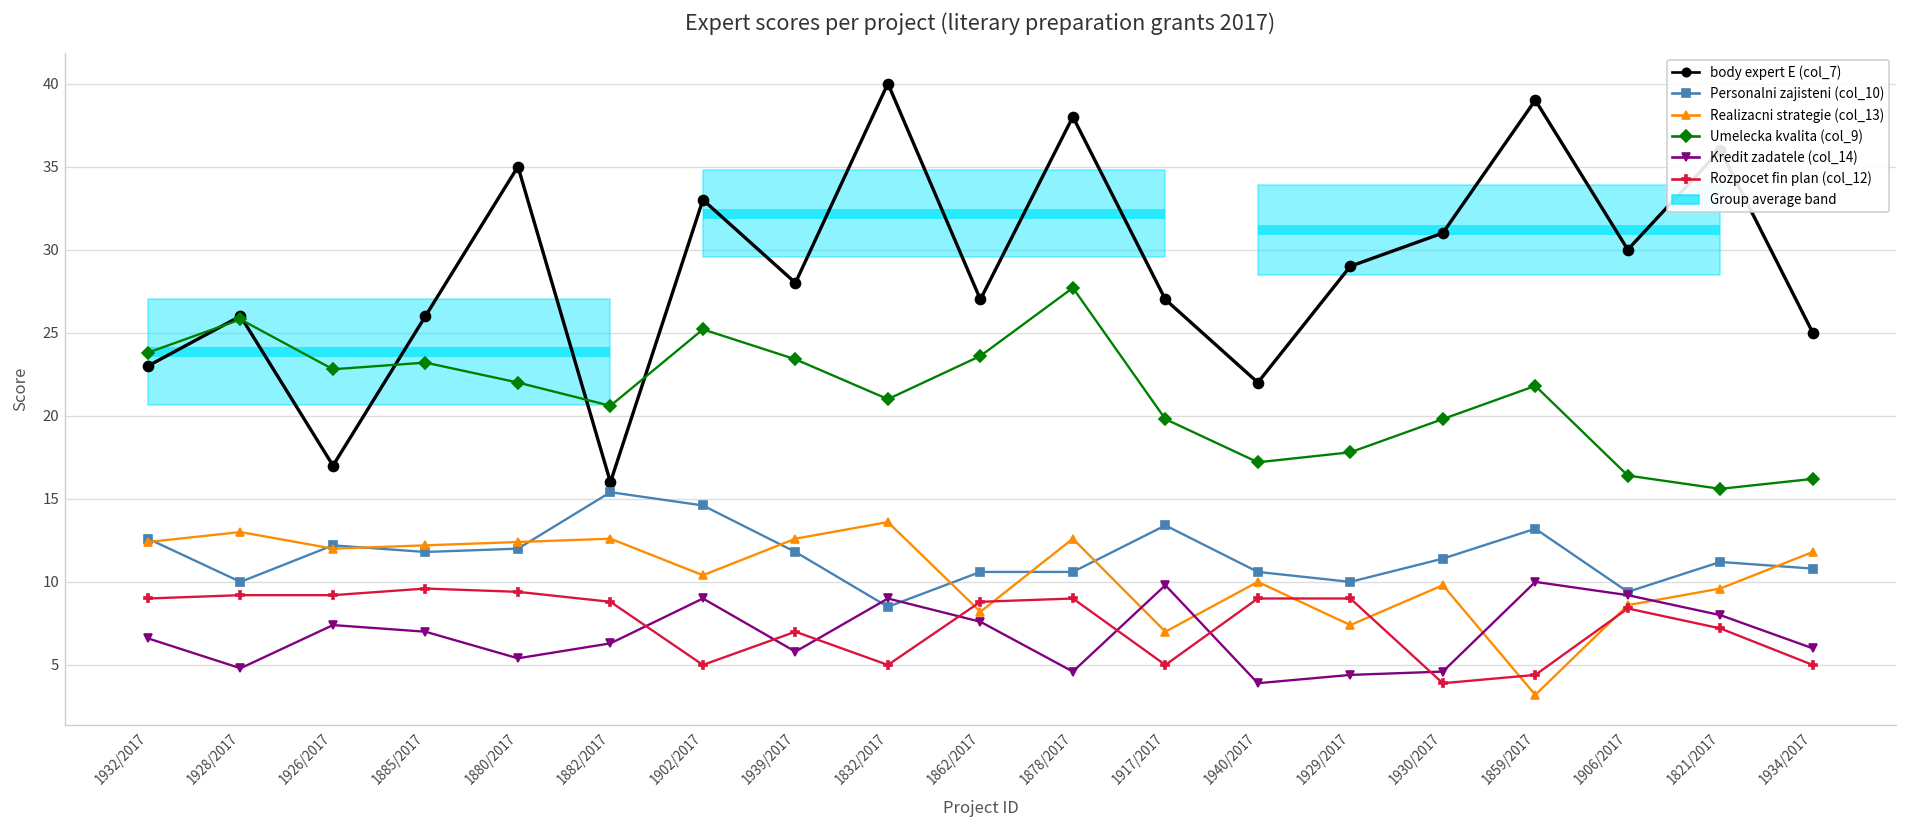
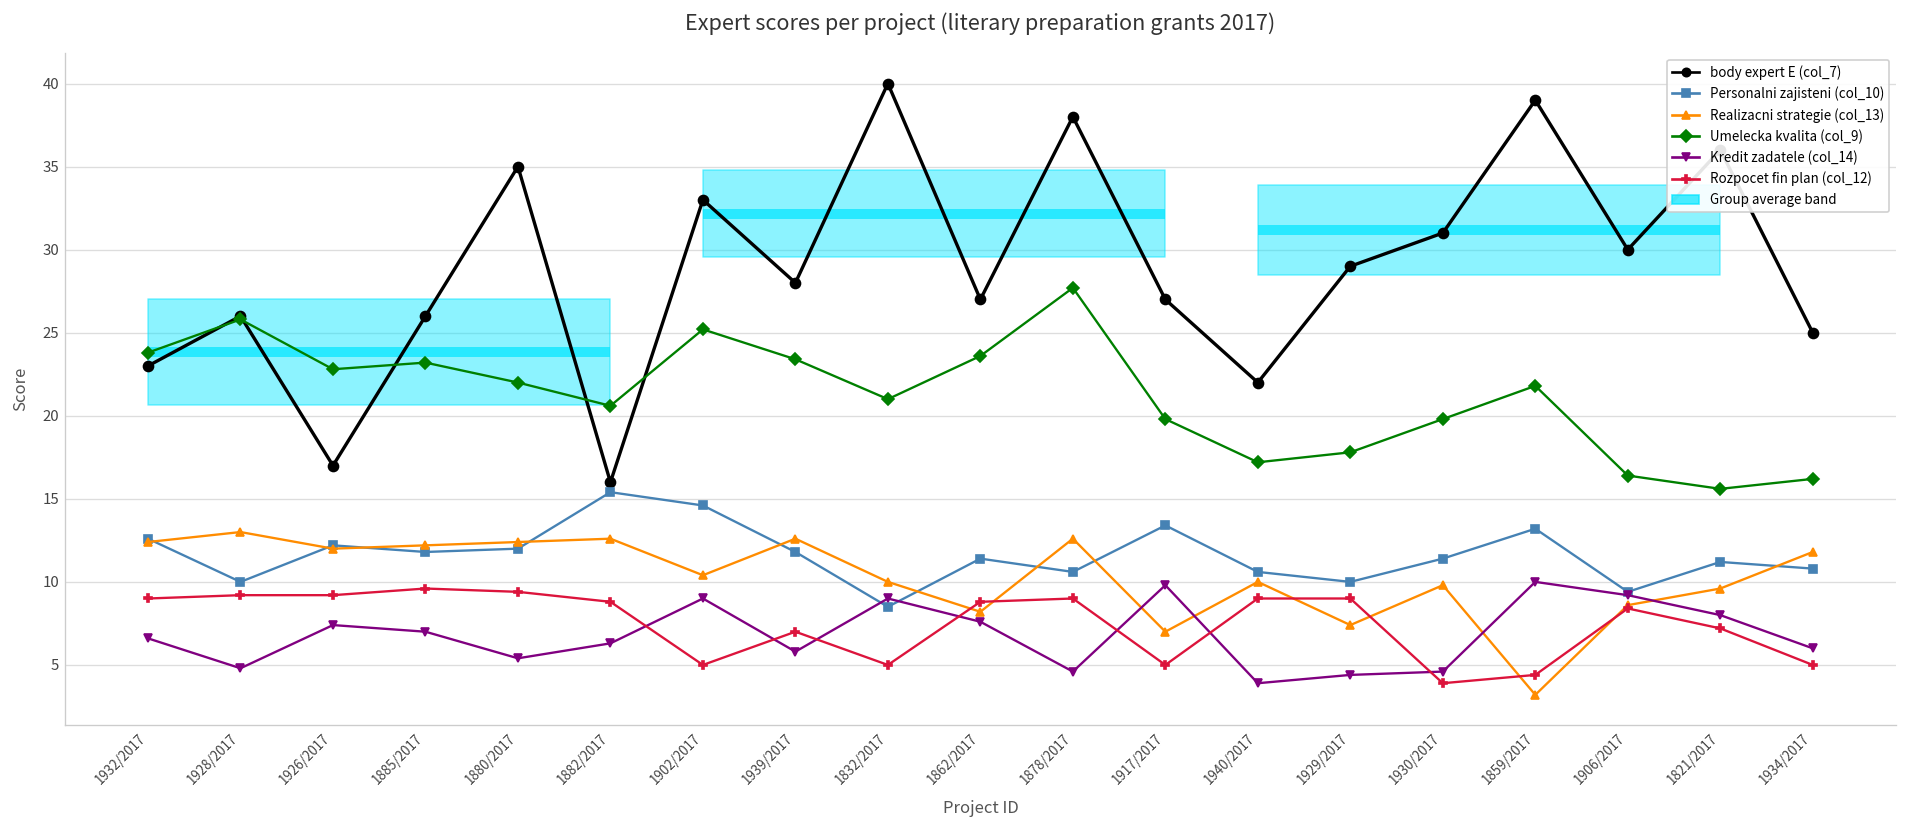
Realizacni strategie (col_13), 1832/2017: 13.6 -> 10.0
Personalni zajisteni (col_10), 1862/2017: 10.6 -> 11.4
